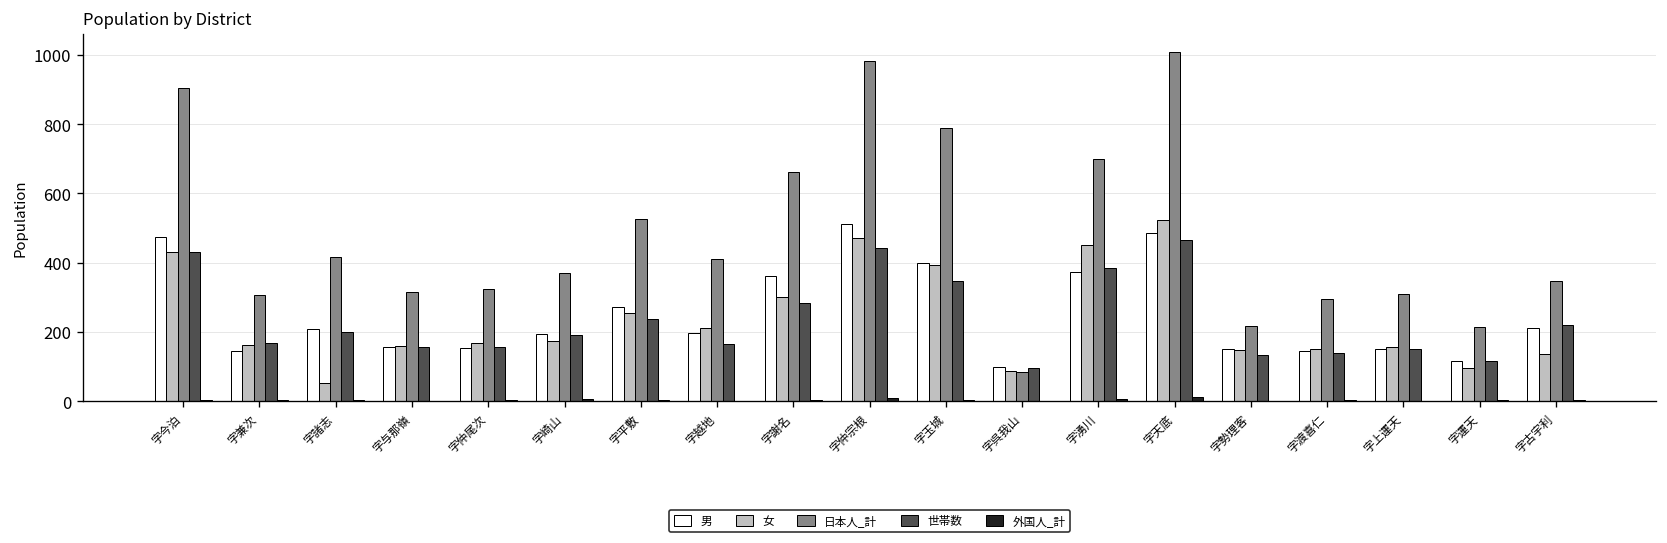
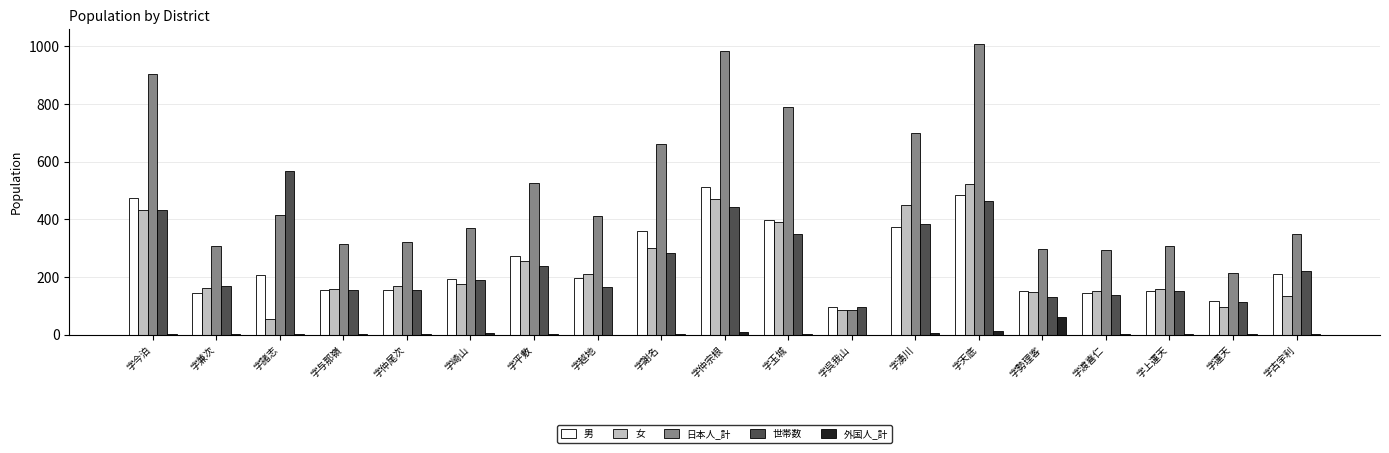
世帯数, 字諸志: 200 -> 570
日本人_計, 字勢理客: 220 -> 300
外国人_計, 字勢理客: 0 -> 60
